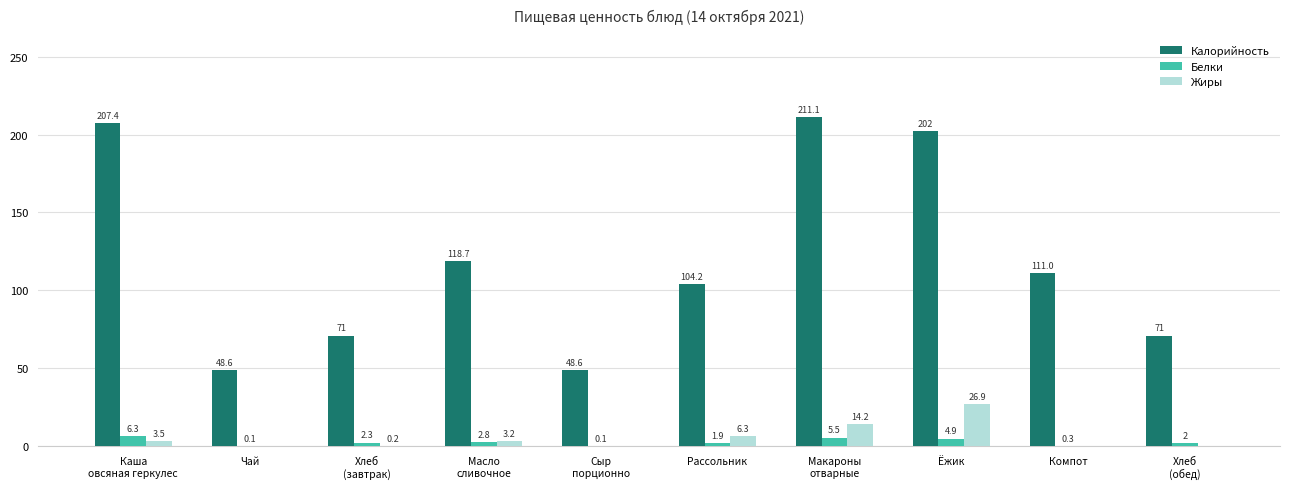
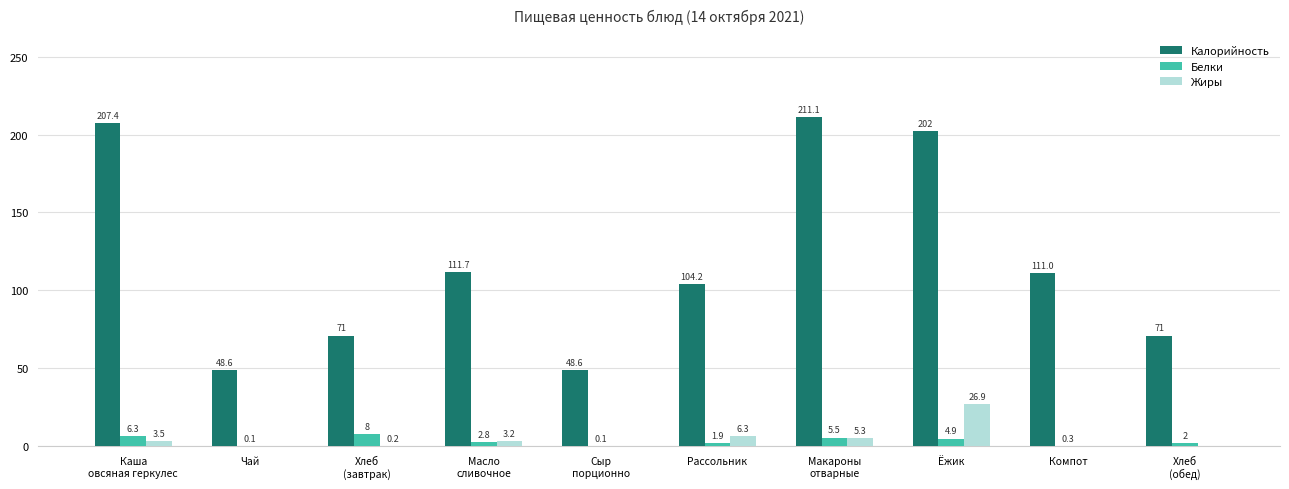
Белки, Хлеб (завтрак): 2.3 -> 8
Калорийность, Масло сливочное: 118.7 -> 111.7
Жиры, Макароны отварные: 14.2 -> 5.3
